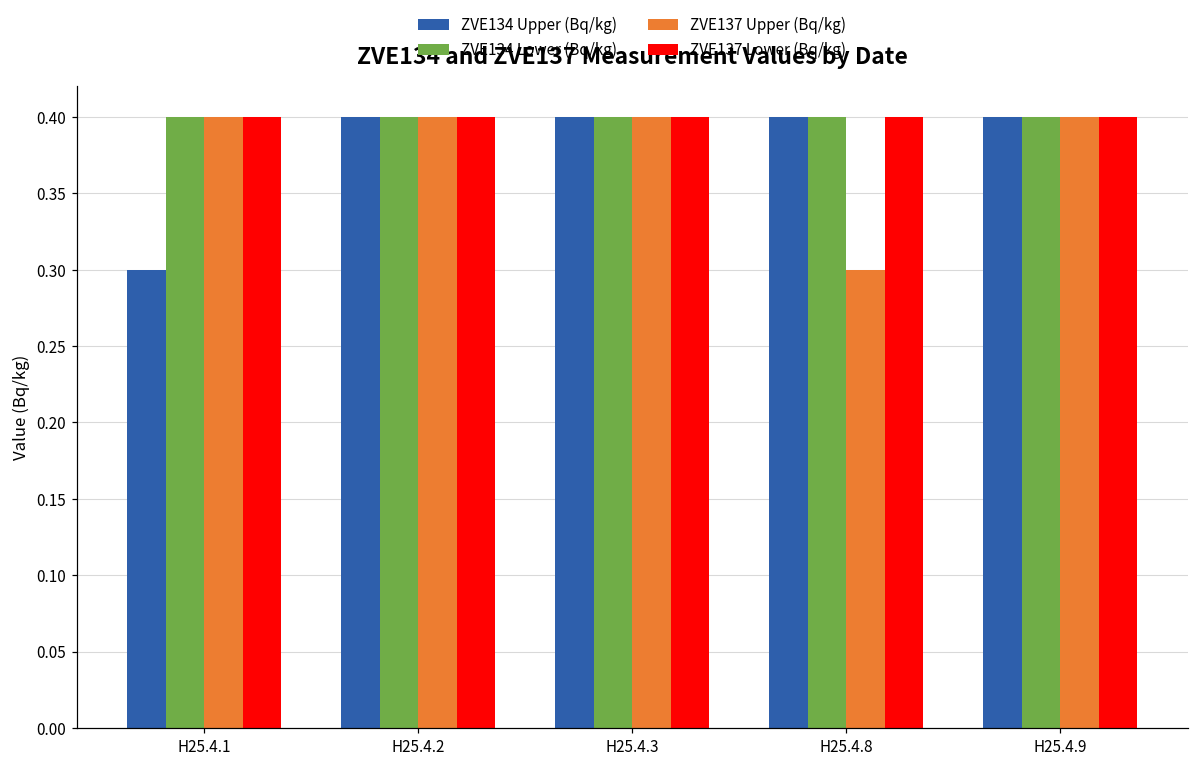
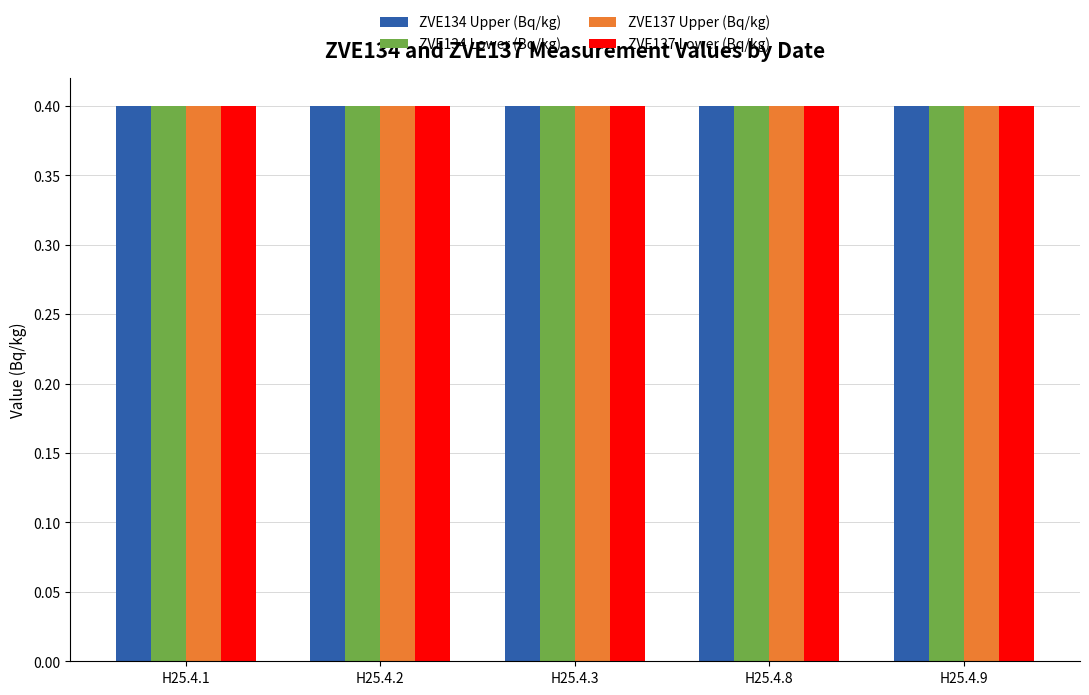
ZVE134 Upper (Bq/kg), H25.4.1: 0.3 -> 0.4
ZVE137 Upper (Bq/kg), H25.4.8: 0.3 -> 0.4
